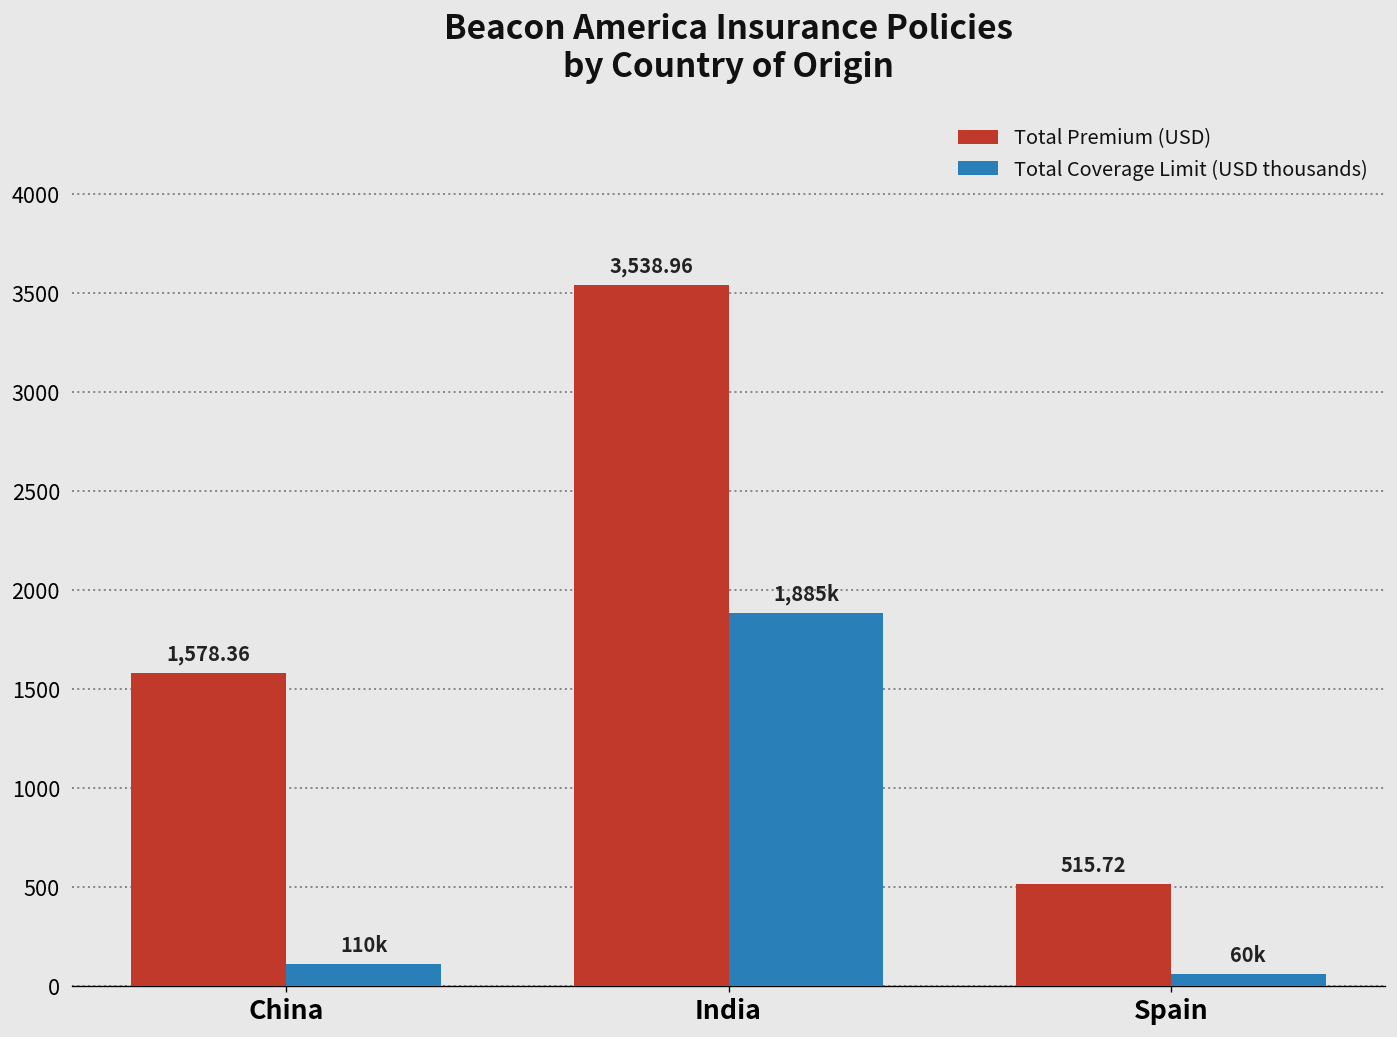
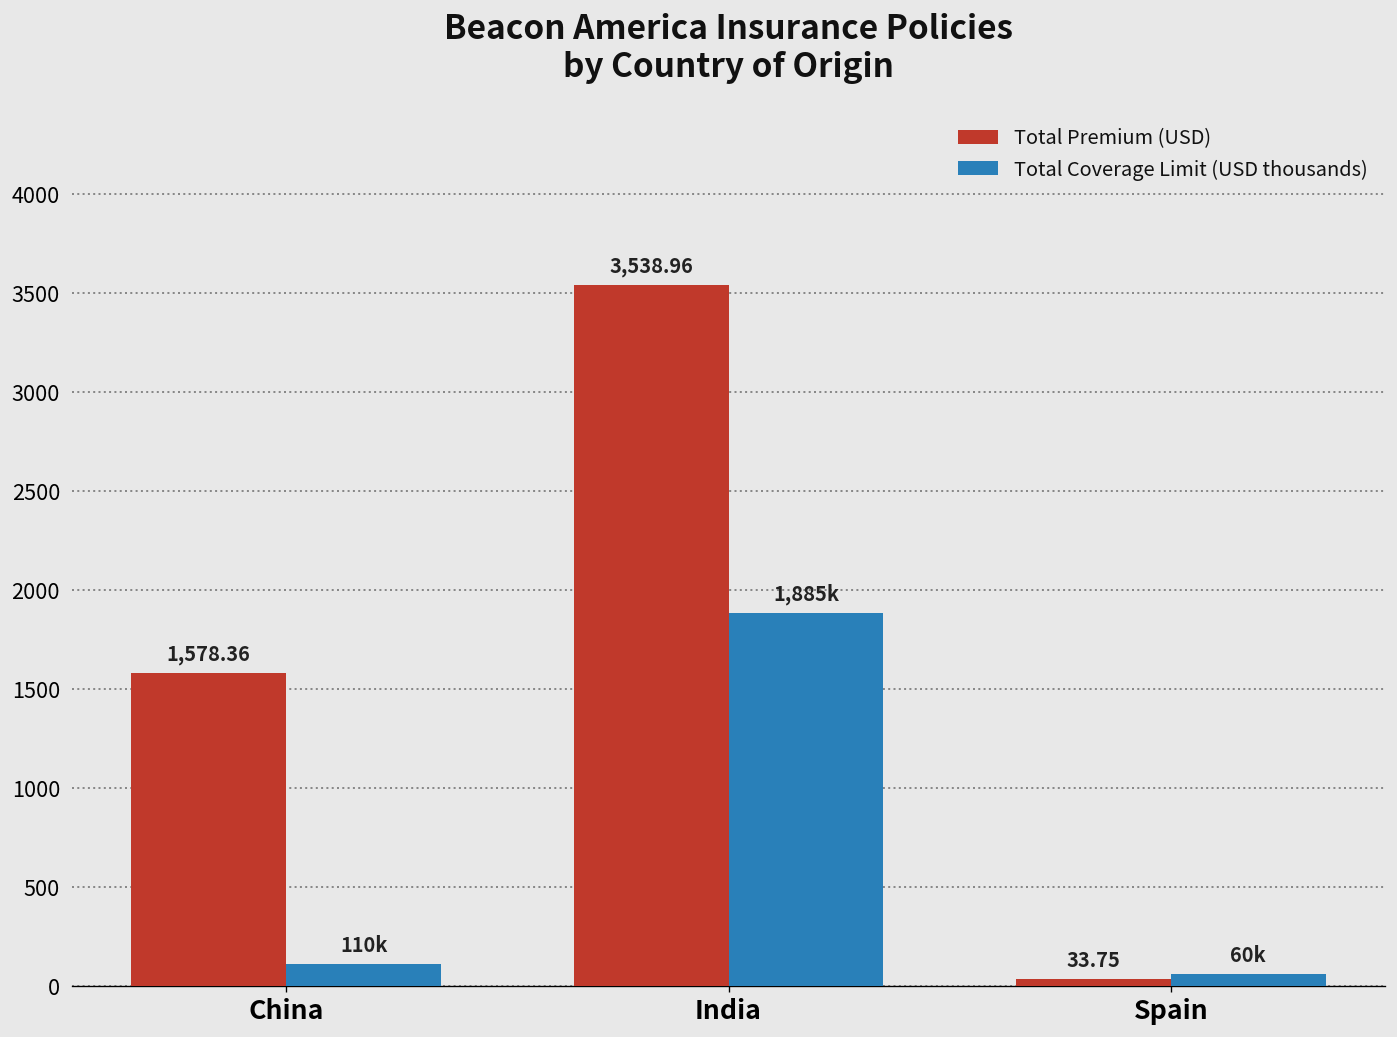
Total Premium (USD), Spain: 515.72 -> 33.75
